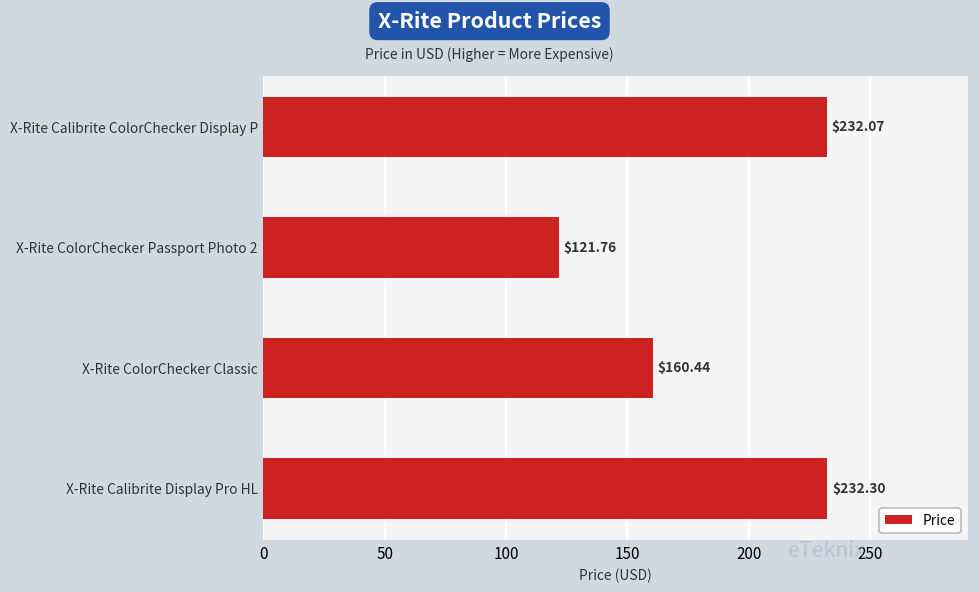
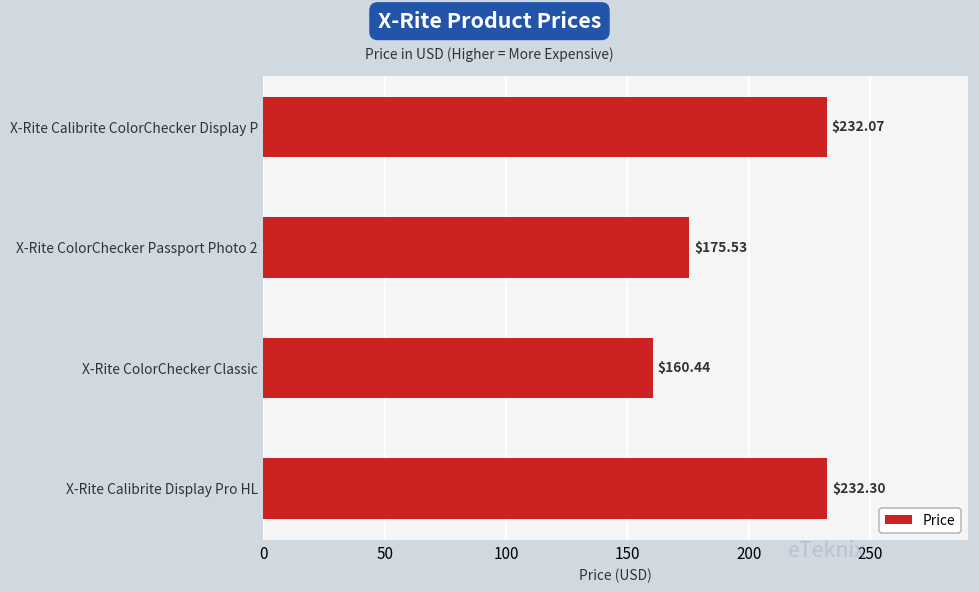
X-Rite ColorChecker Passport Photo 2: $121.76 -> $175.53
